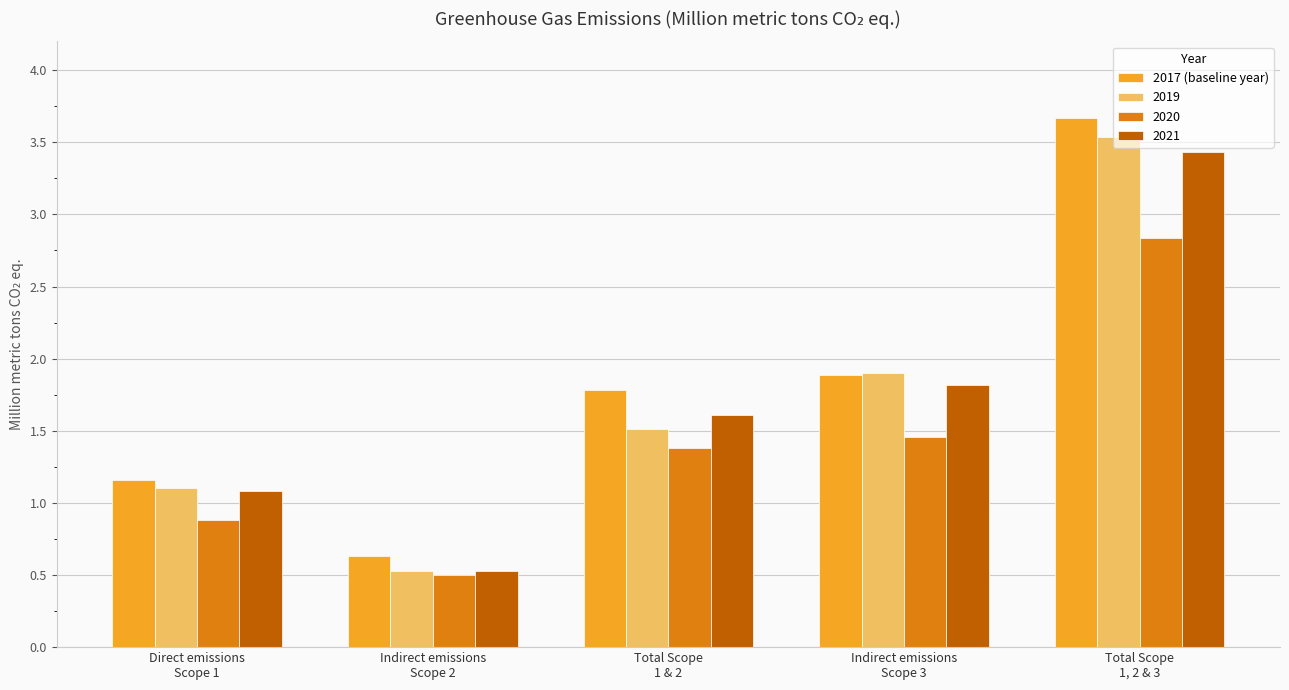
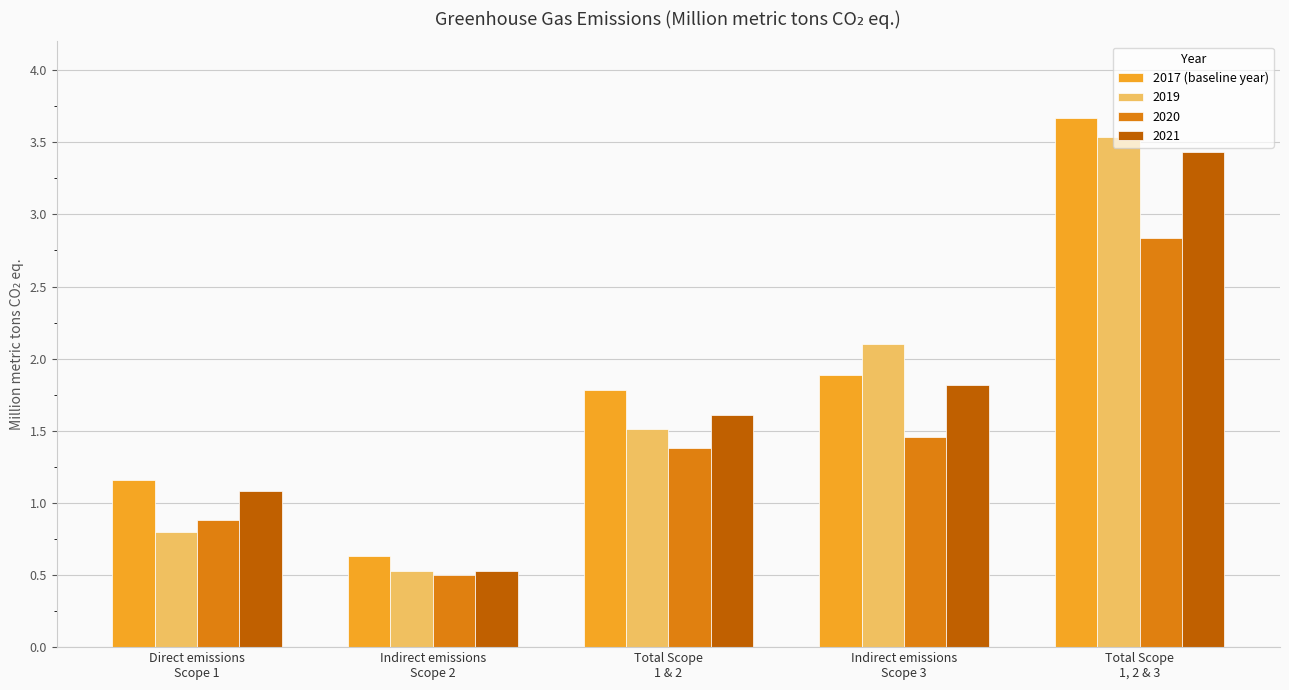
2019, Direct emissions Scope 1: 1.1 -> 0.8
2019, Indirect emissions Scope 3: 1.9 -> 2.1
